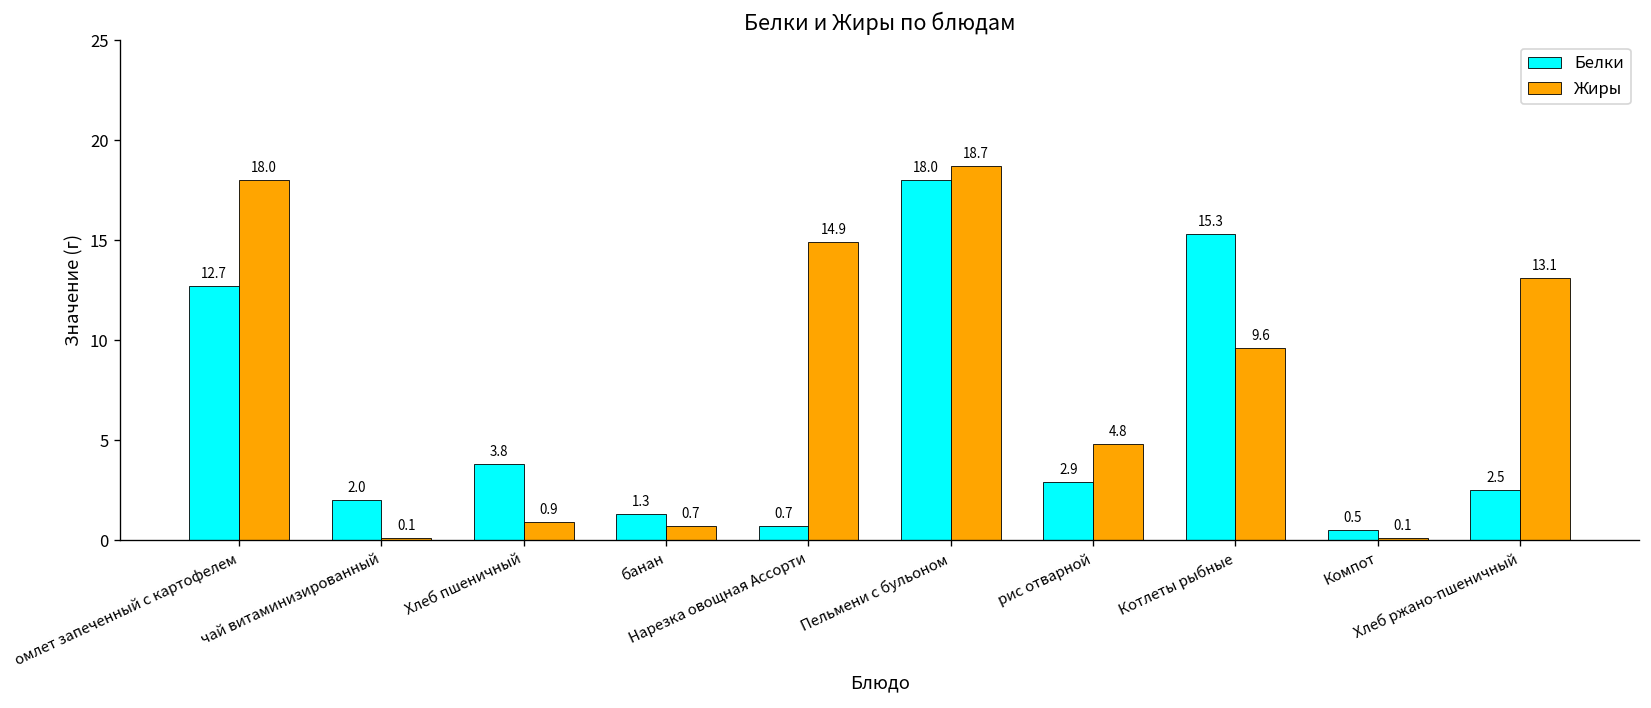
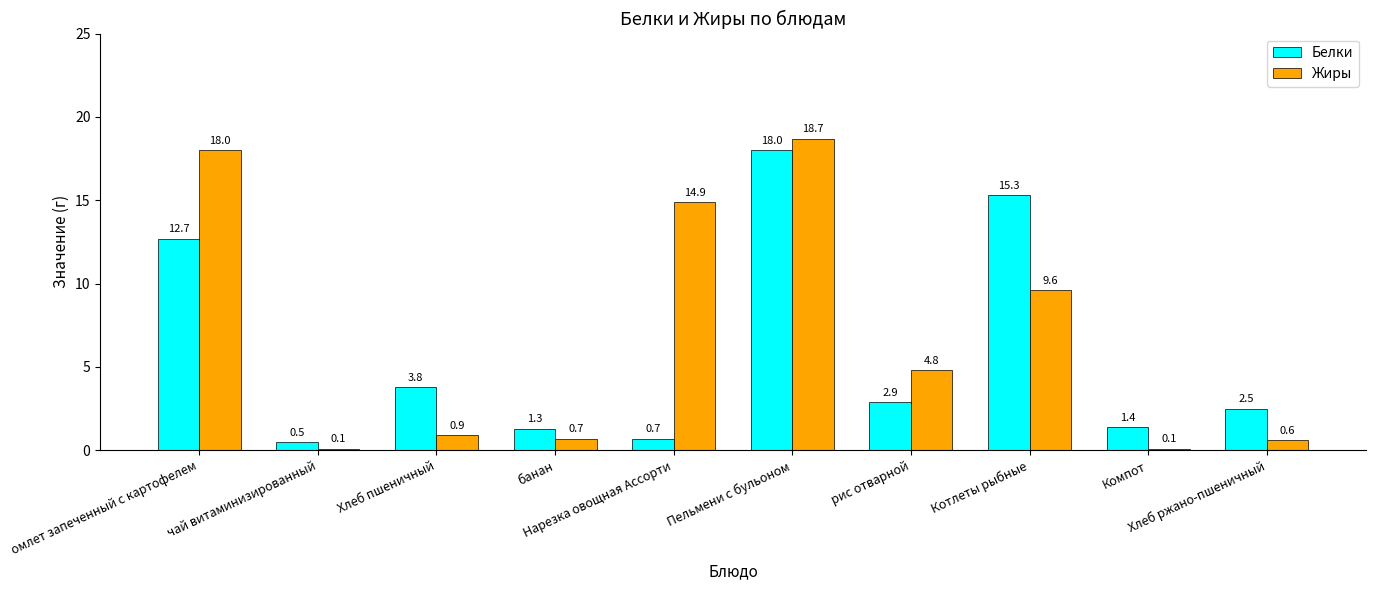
Белки, чай витаминизированный: 2.0 -> 0.5
Белки, Компот: 0.5 -> 1.4
Жиры, Хлеб ржано-пшеничный: 13.1 -> 0.6
